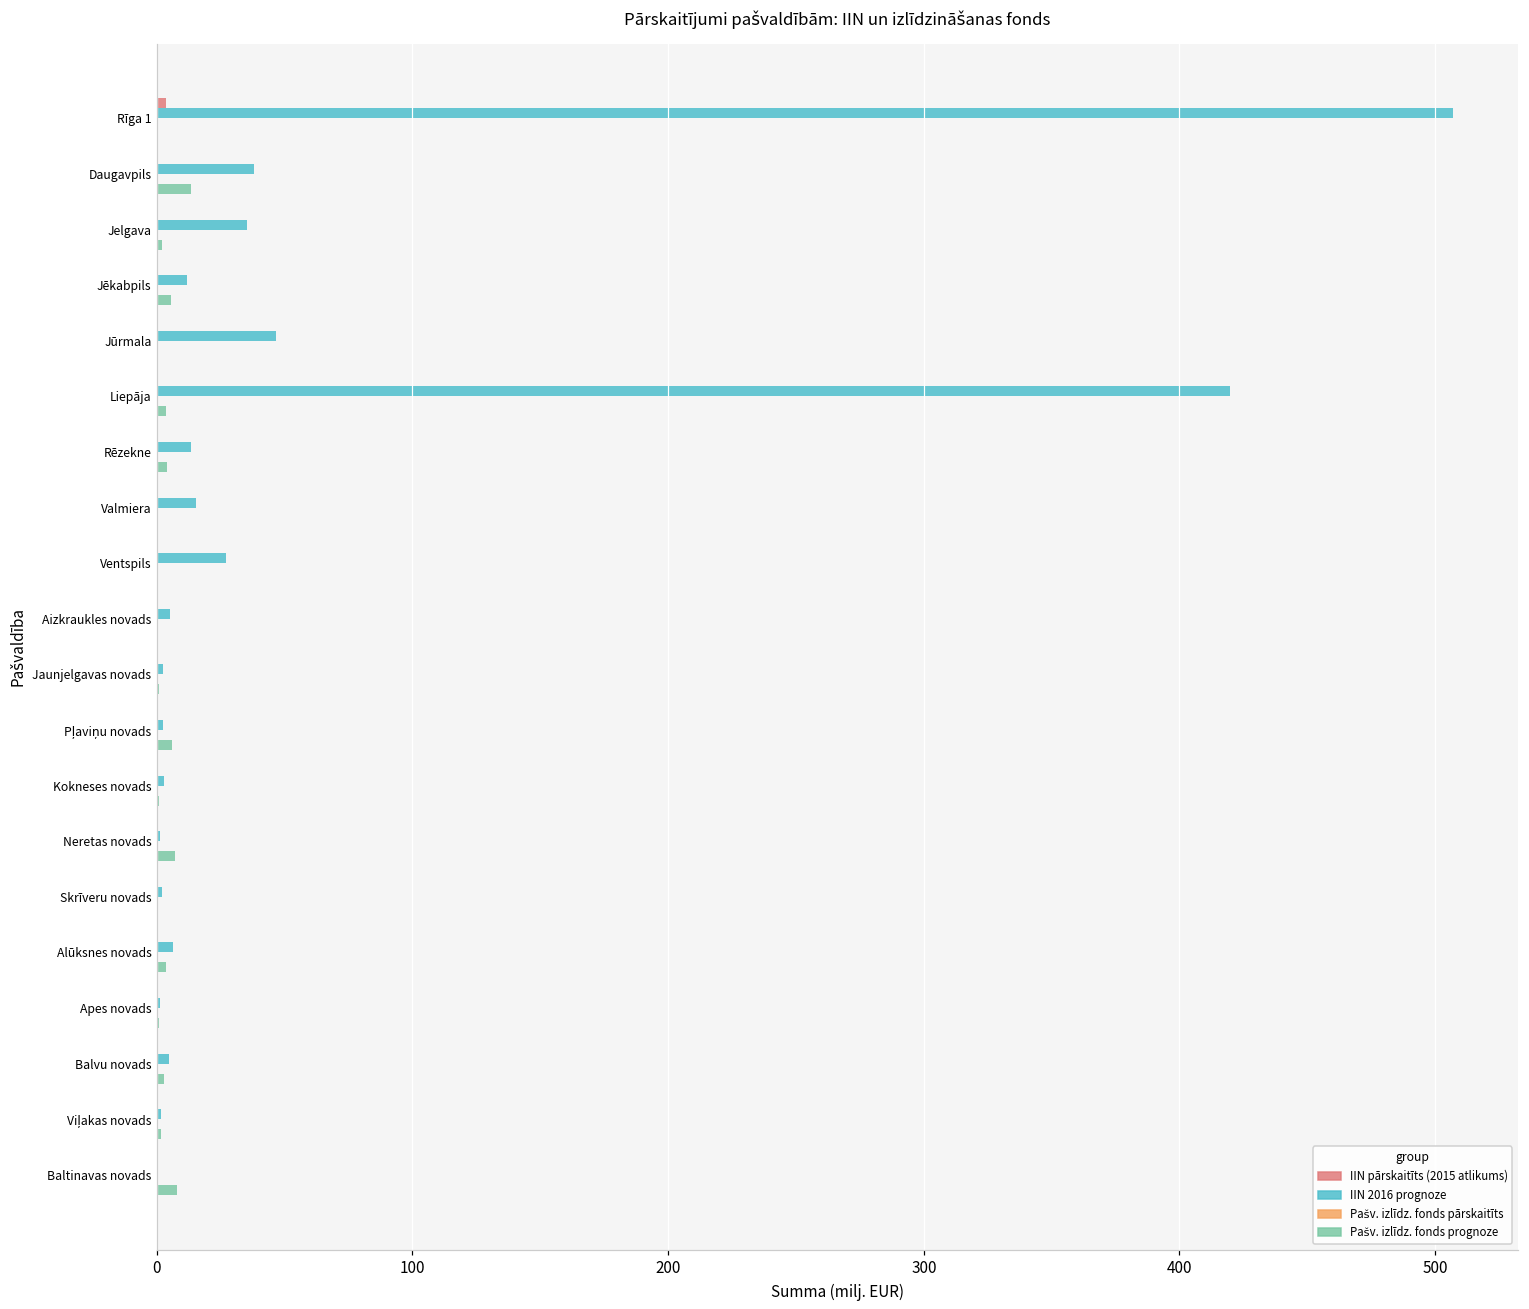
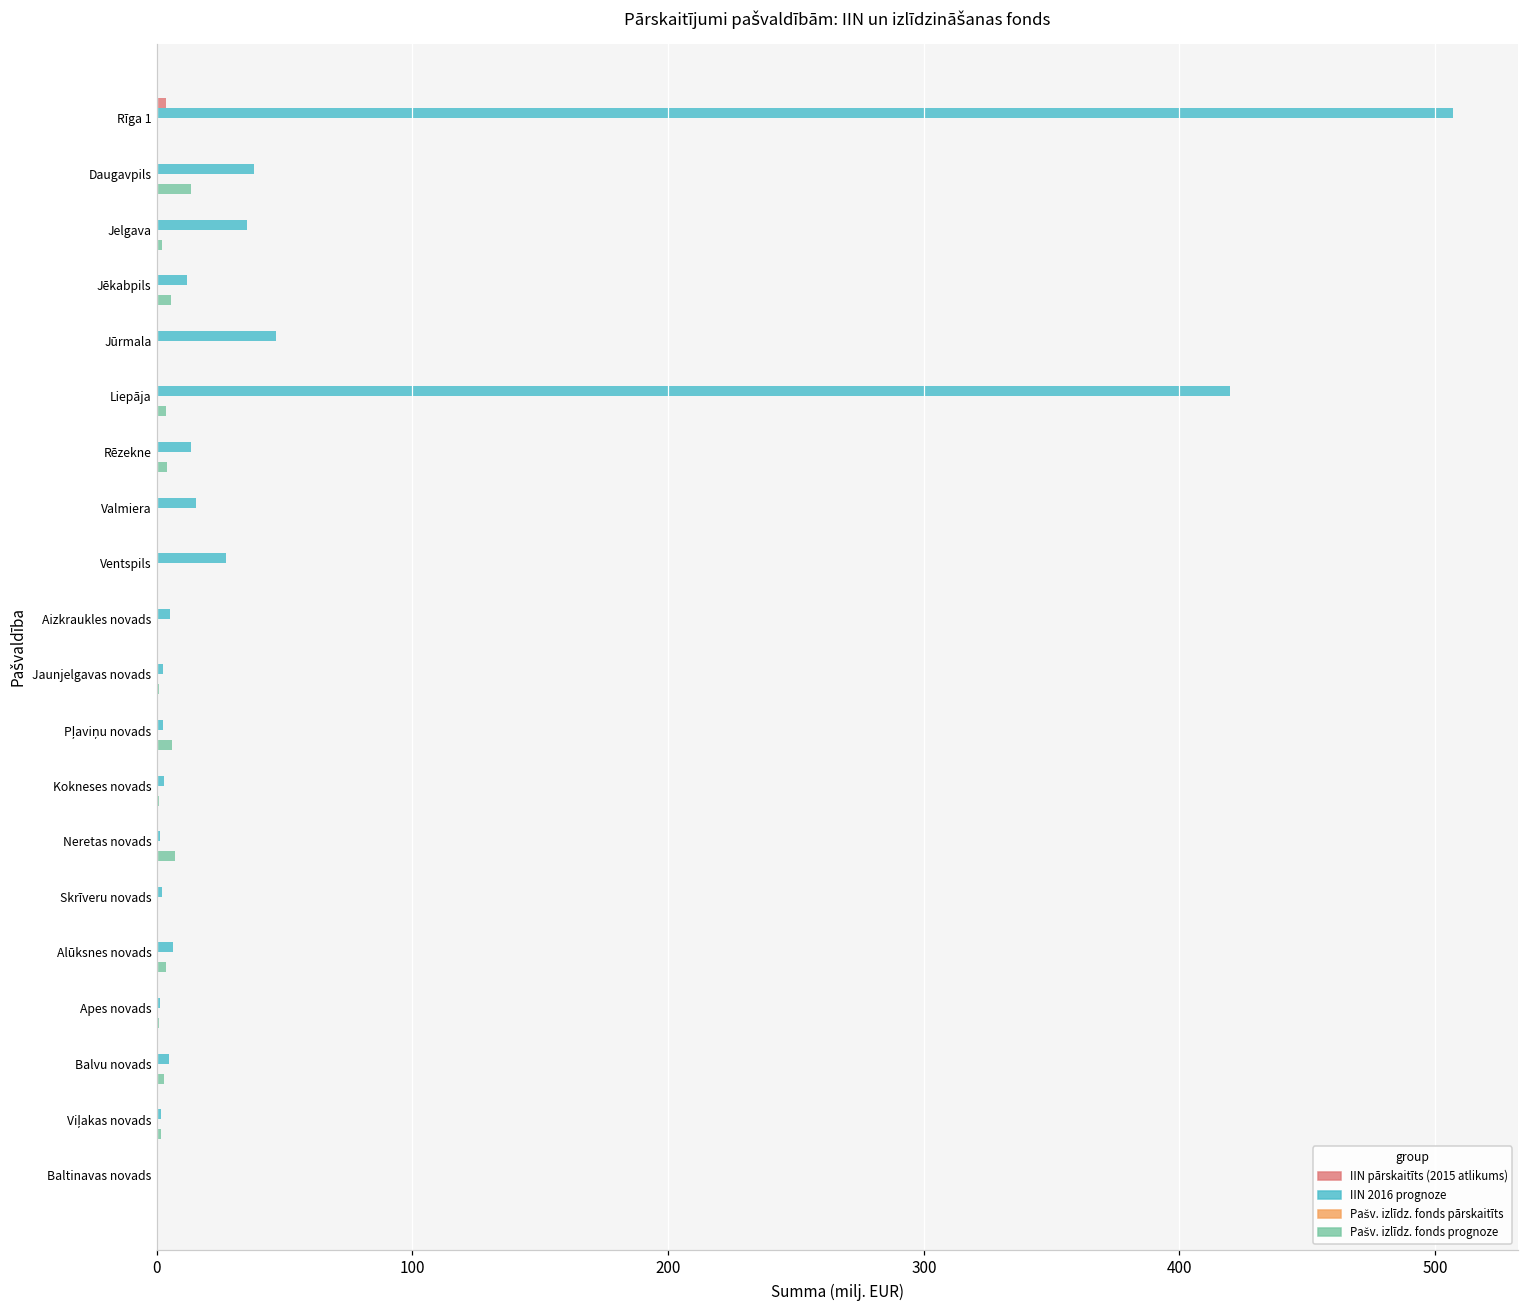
Pašv. izlīdz. fonds prognoze, Baltinavas novads: 8 -> 0
